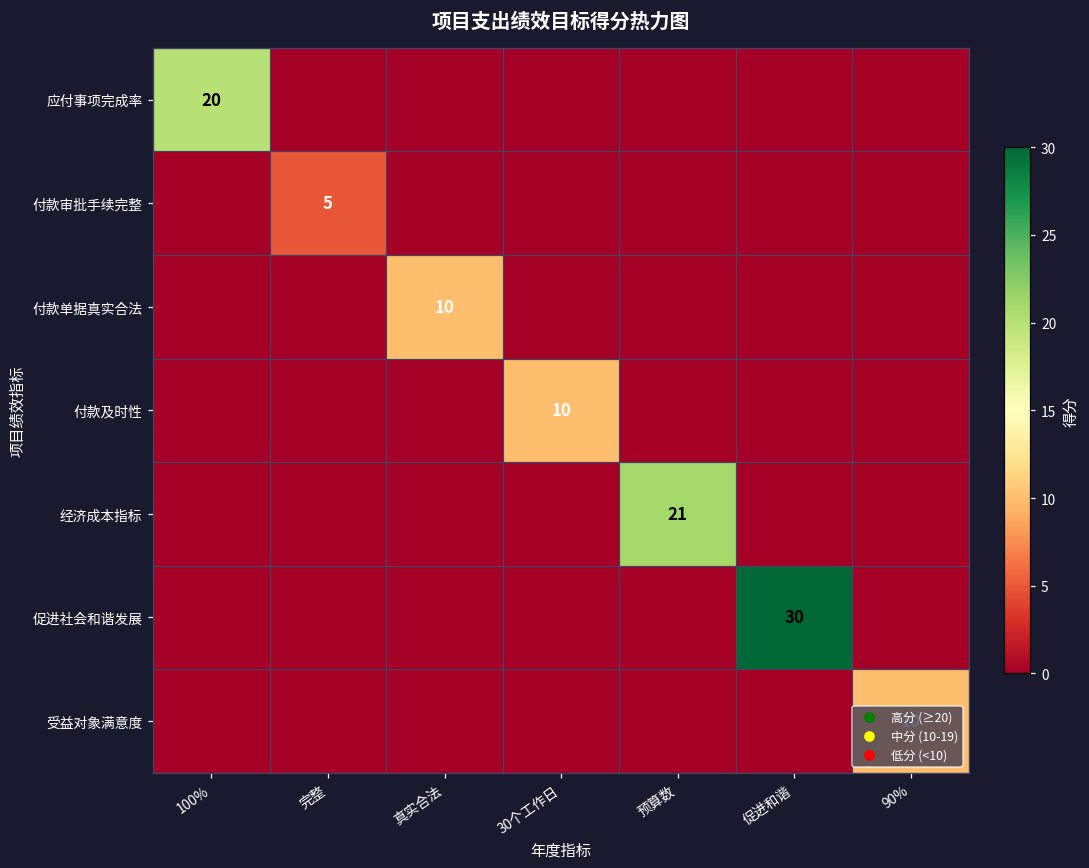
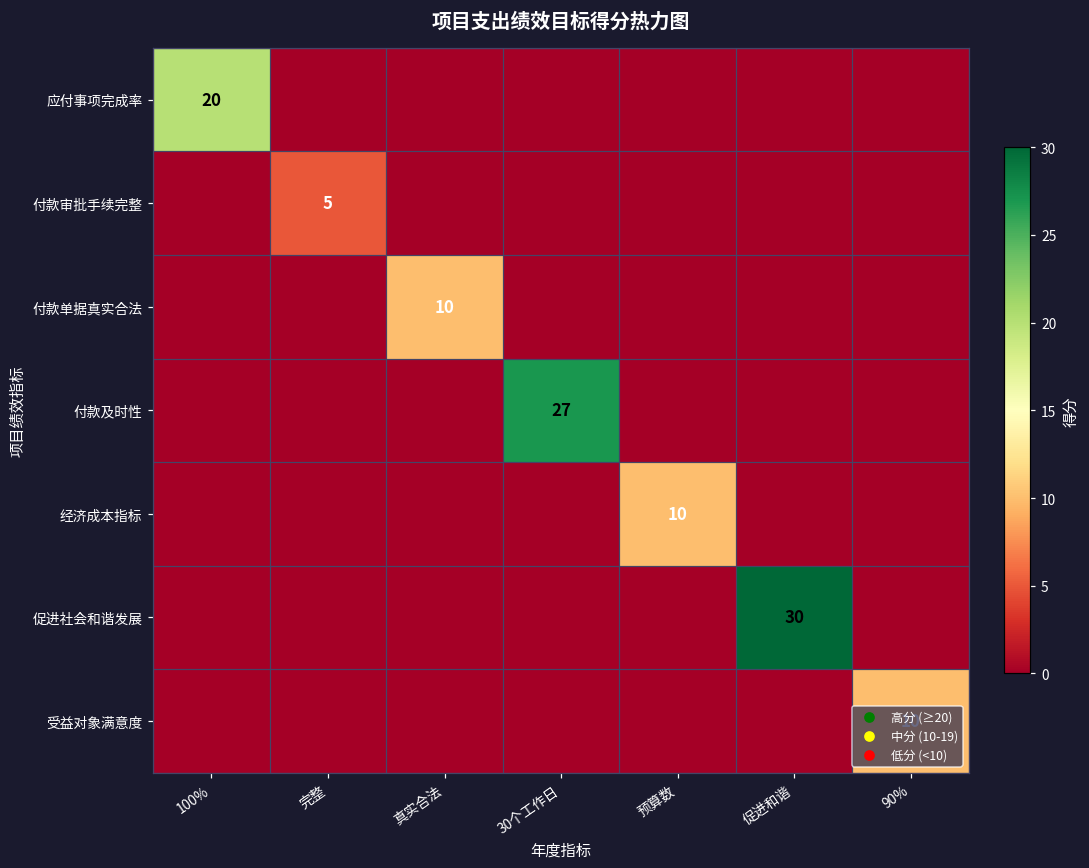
付款及时性, 30个工作日: 10 -> 27
经济成本指标, 预算数: 21 -> 10
